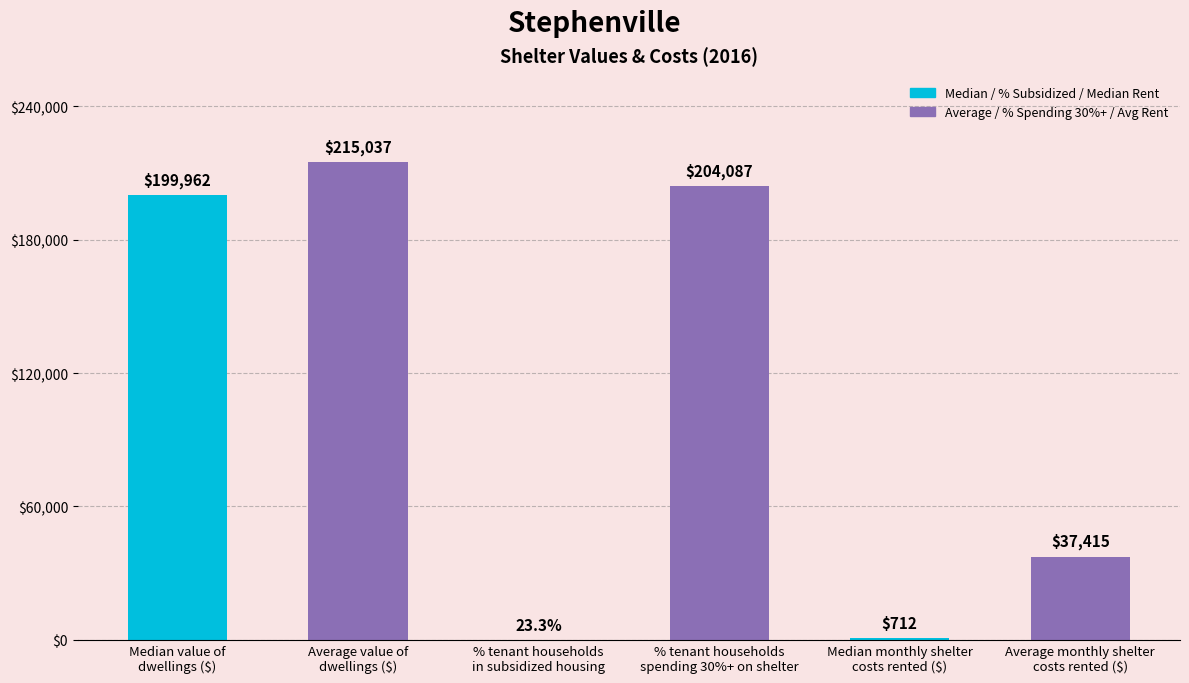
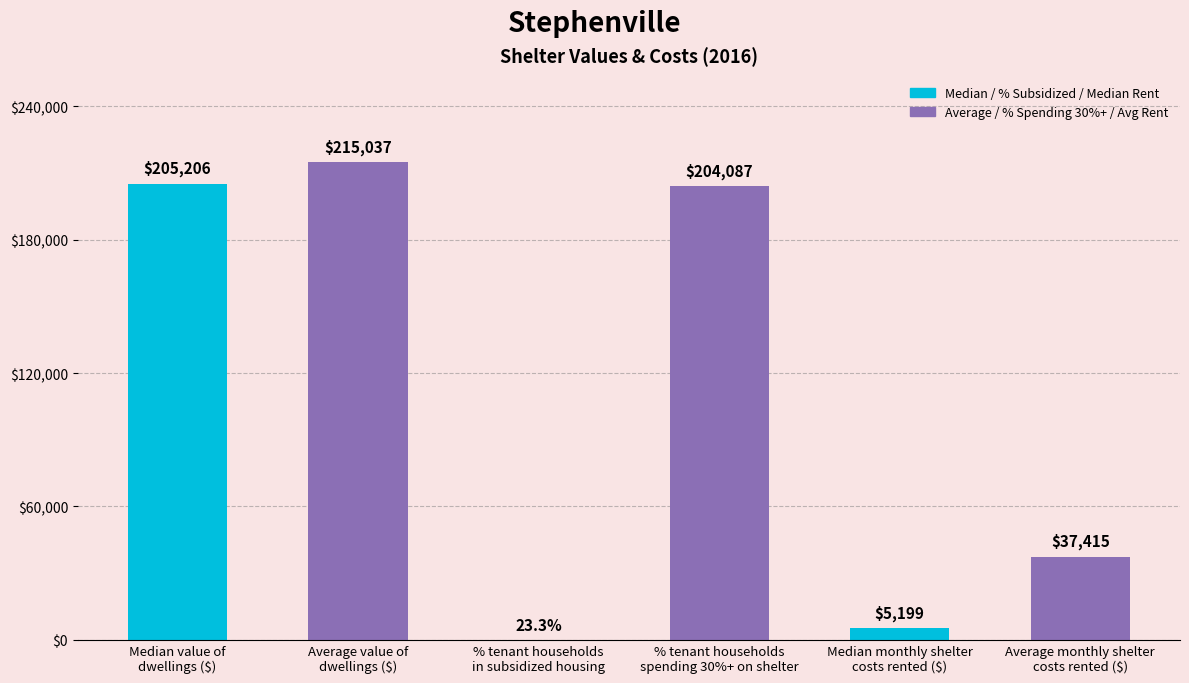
Median value of dwellings ($): $199,962 -> $205,206
Median monthly shelter costs rented ($): $712 -> $5,199
